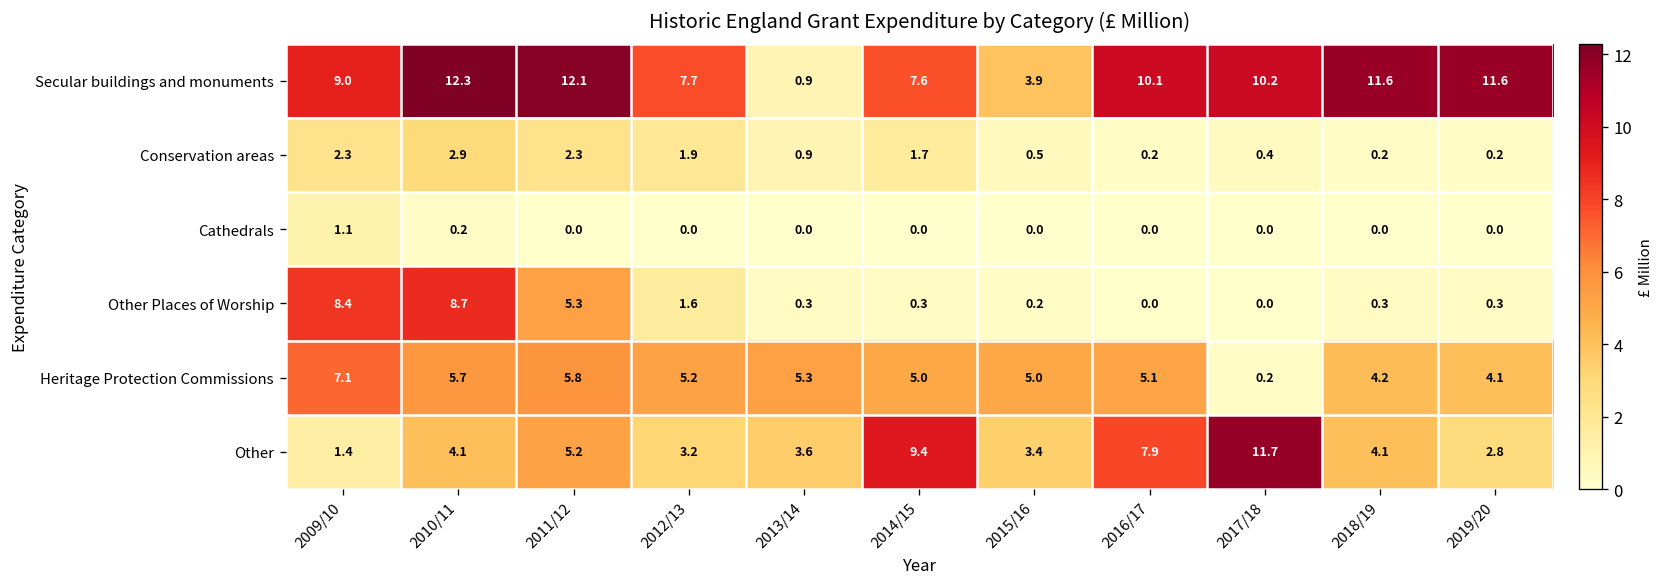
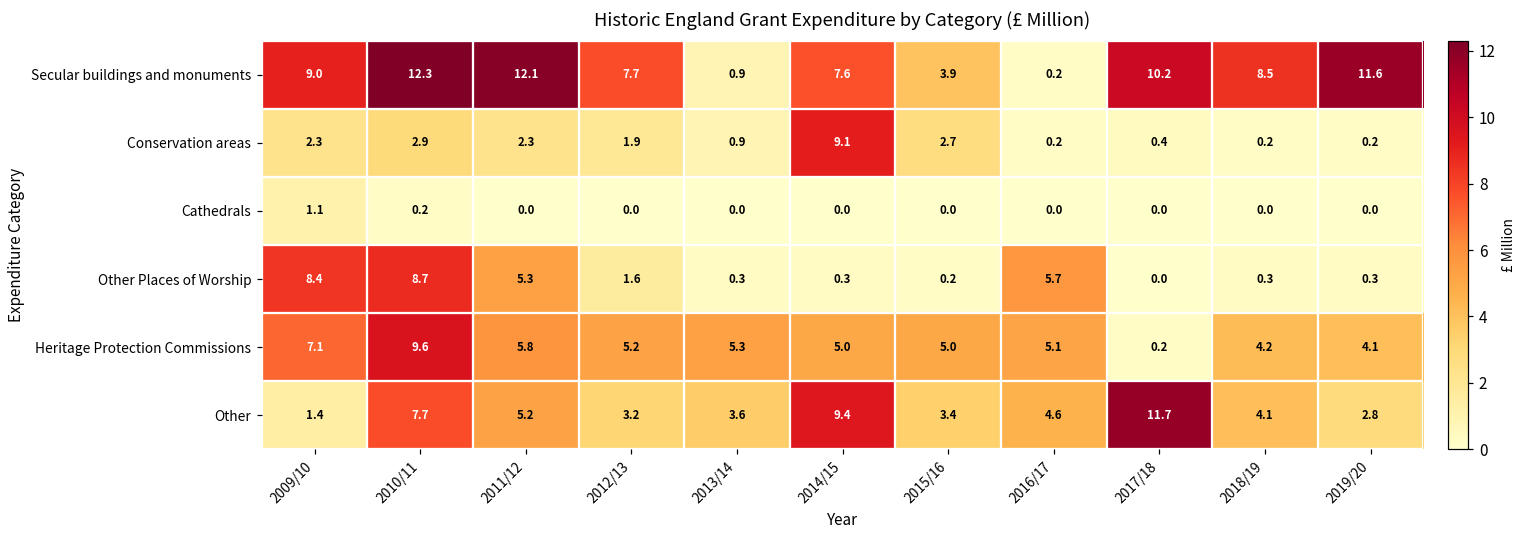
Secular buildings and monuments, 2016/17: 10.1 -> 0.2
Secular buildings and monuments, 2018/19: 11.6 -> 8.5
Conservation areas, 2014/15: 1.7 -> 9.1
Conservation areas, 2015/16: 0.5 -> 2.7
Other Places of Worship, 2016/17: 0.0 -> 5.7
Heritage Protection Commissions, 2010/11: 5.7 -> 9.6
Other, 2010/11: 4.1 -> 7.7
Other, 2016/17: 7.9 -> 4.6
